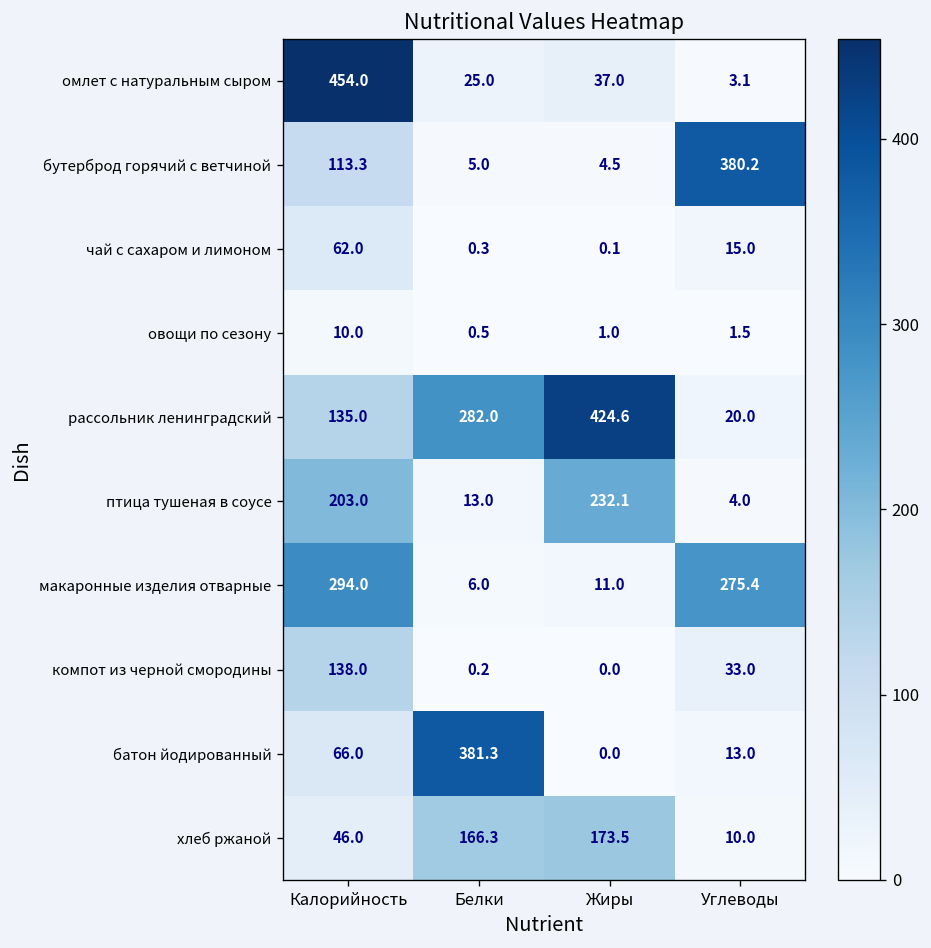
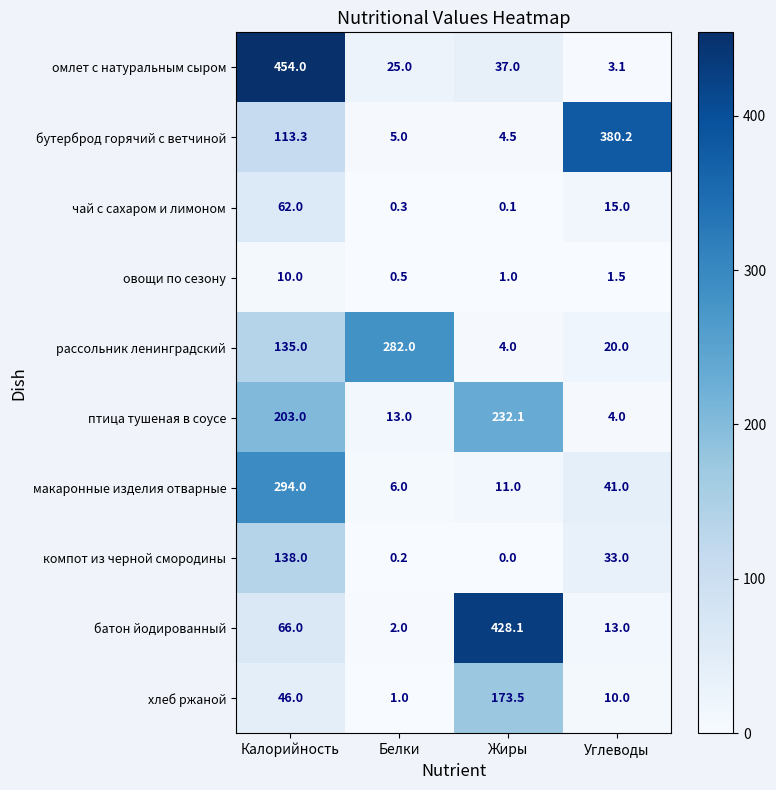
рассольник ленинградский, Жиры: 424.6 -> 4.0
макаронные изделия отварные, Углеводы: 275.4 -> 41.0
батон йодированный, Белки: 381.3 -> 2.0
батон йодированный, Жиры: 0.0 -> 428.1
хлеб ржаной, Белки: 166.3 -> 1.0
